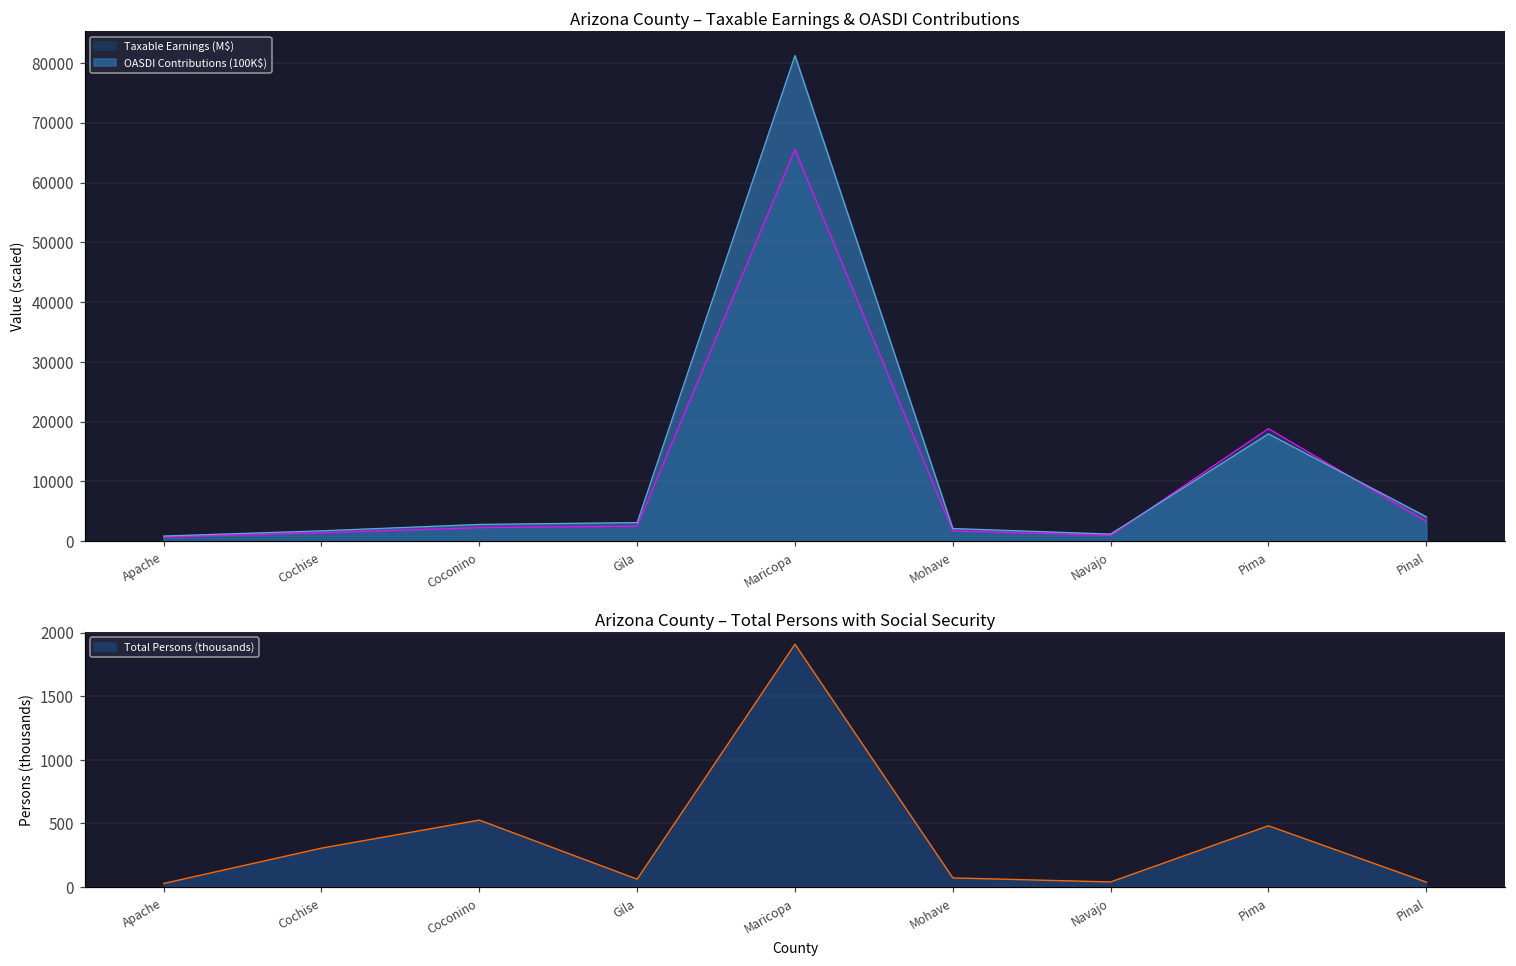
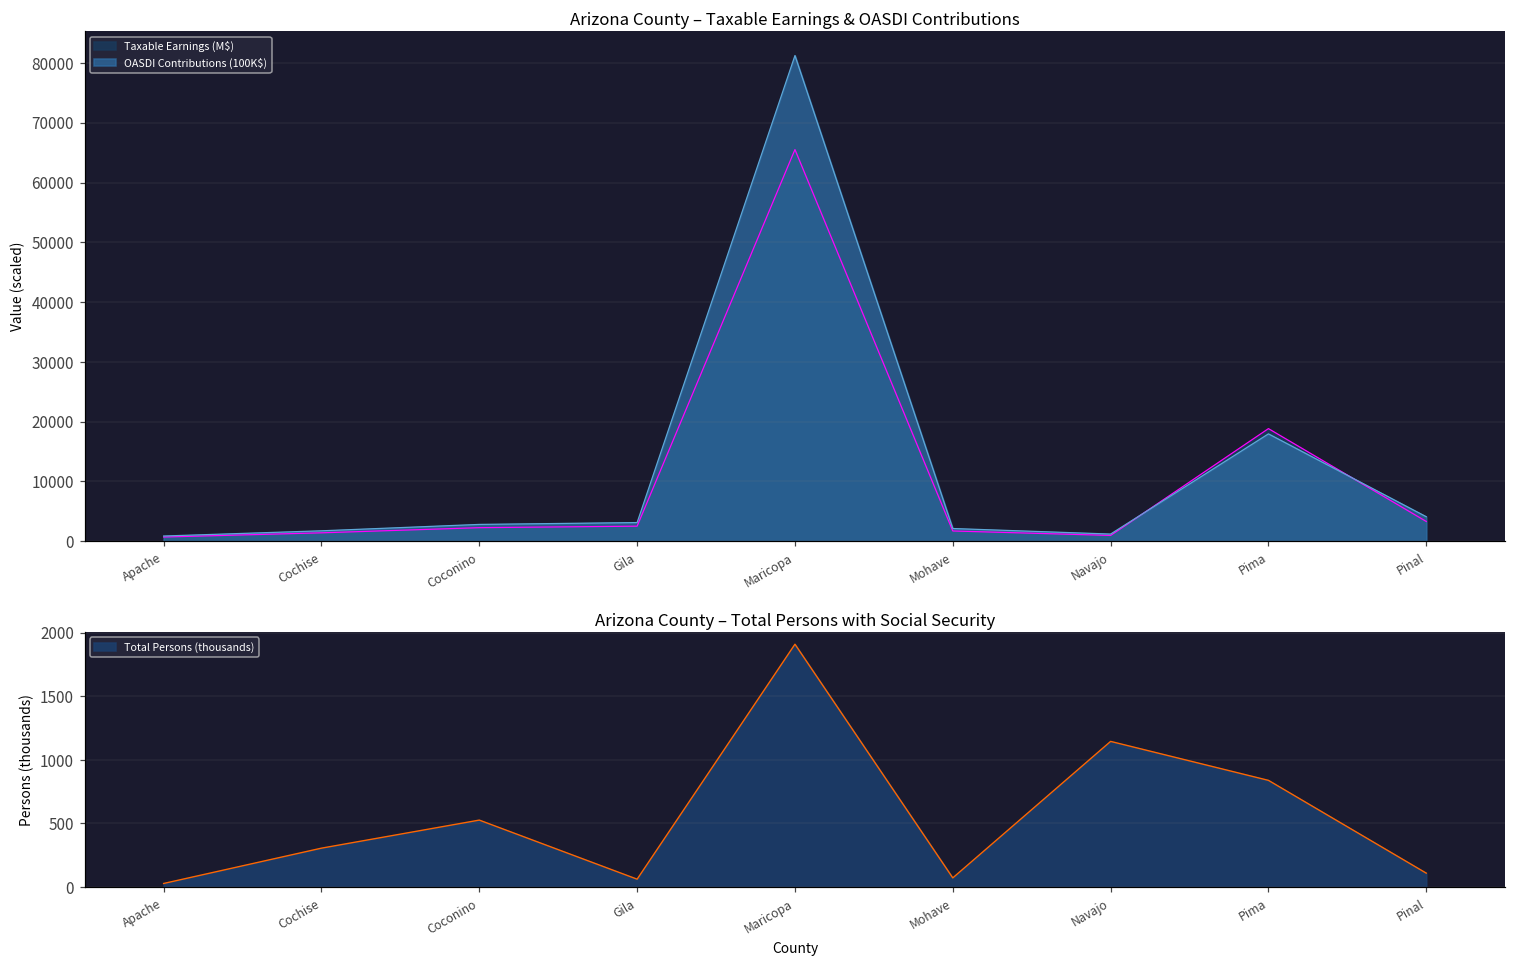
Arizona County – Total Persons with Social Security, Navajo: 40 -> 1150
Arizona County – Total Persons with Social Security, Pima: 480 -> 840
Arizona County – Total Persons with Social Security, Pinal: 40 -> 110
